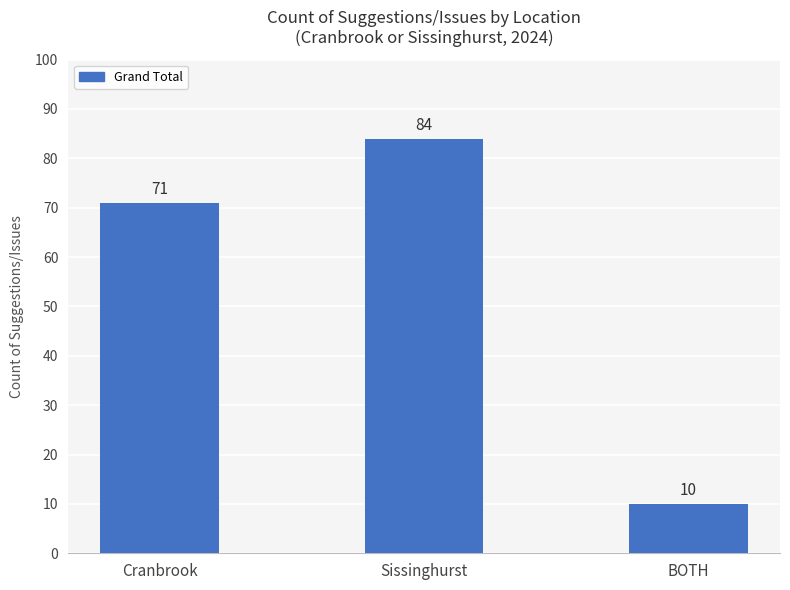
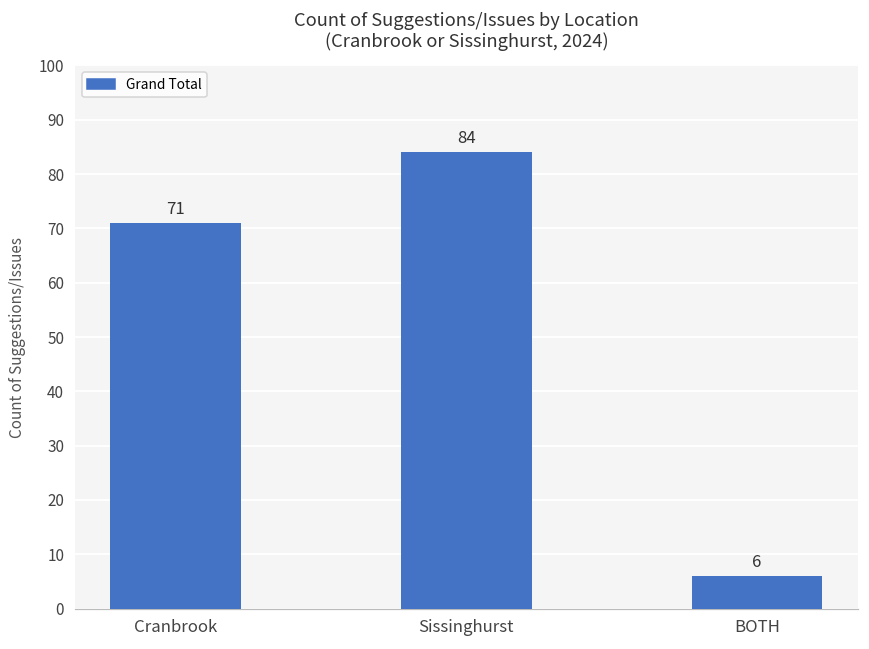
BOTH: 10 -> 6
